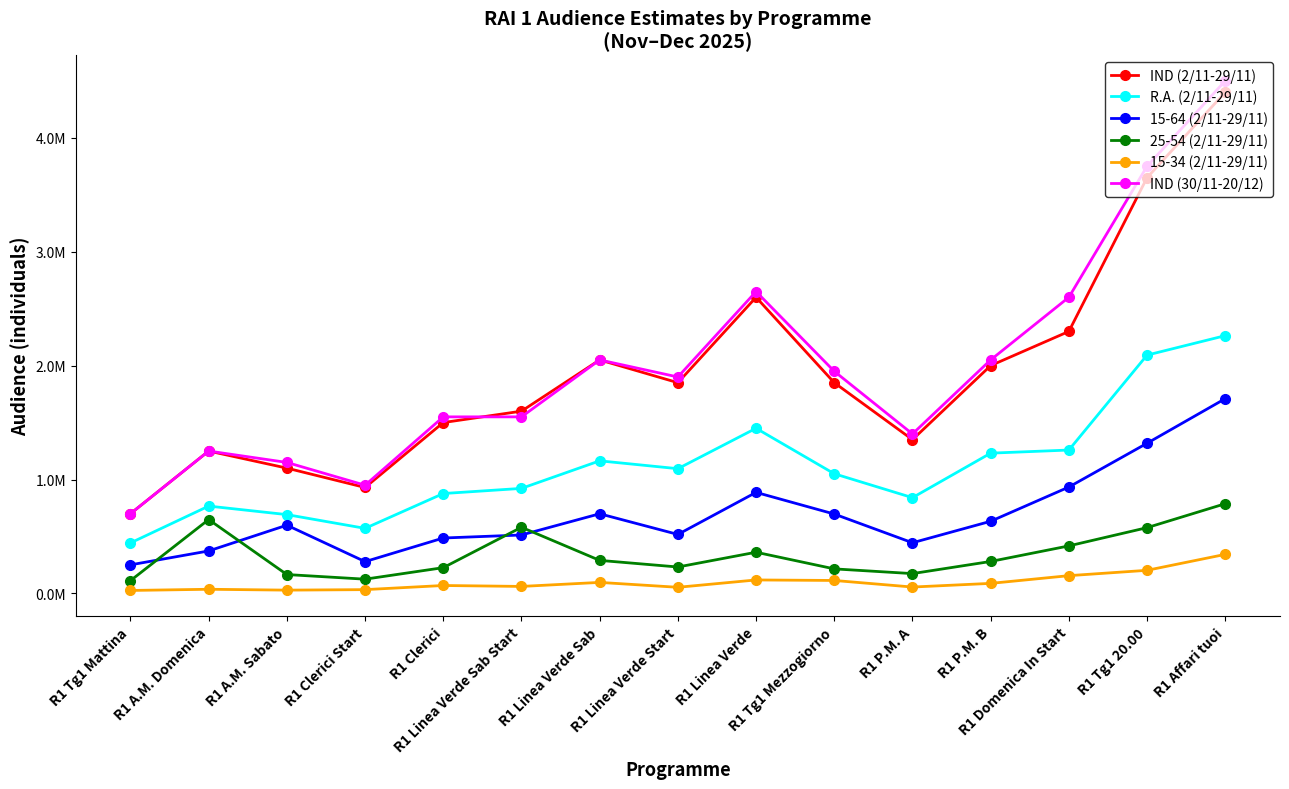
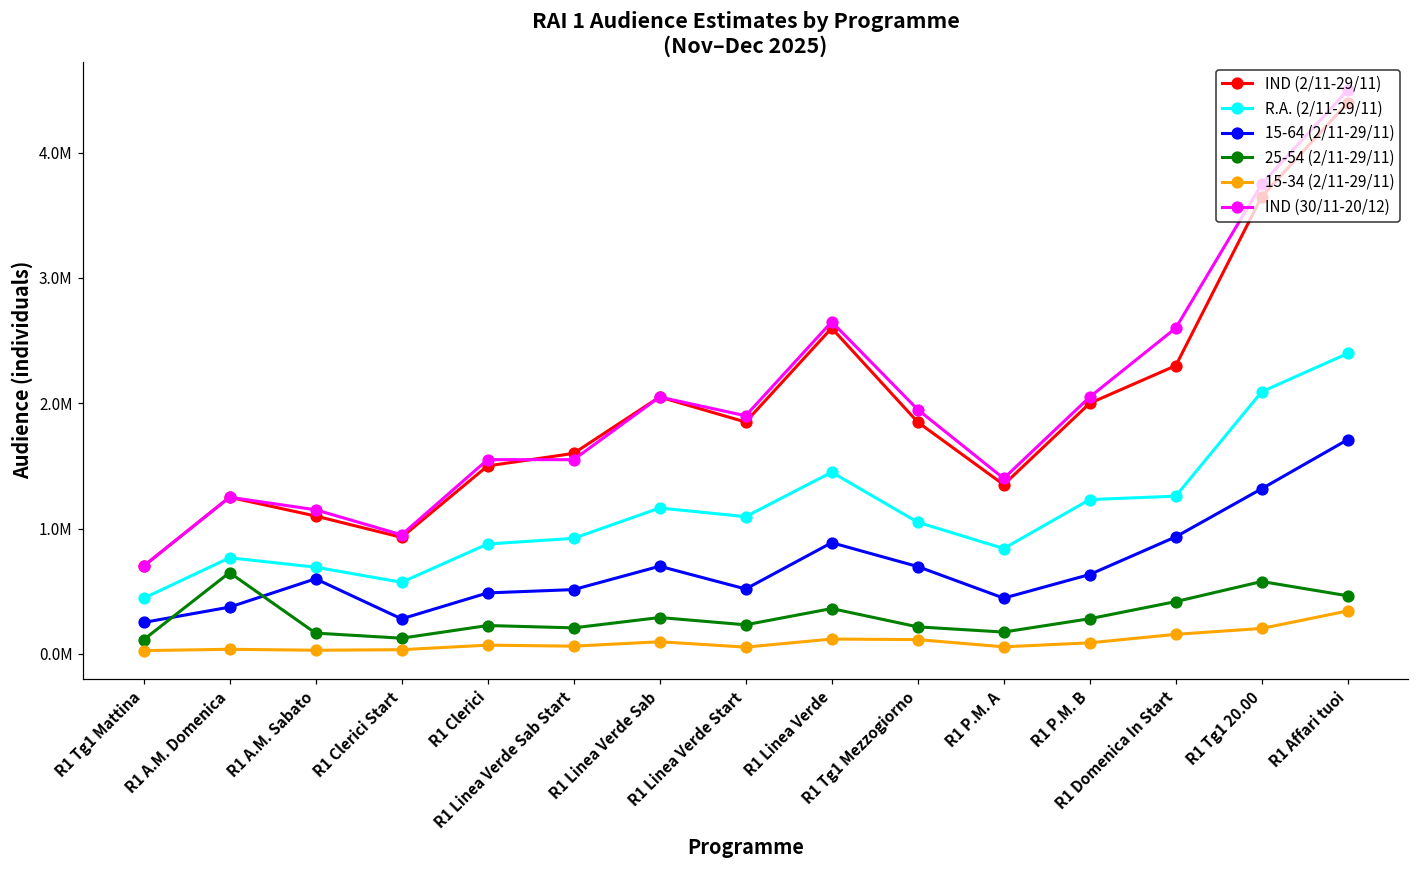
25-54 (2/11-29/11), R1 Linea Verde Sab Start: 580000 -> 210000
R.A. (2/11-29/11), R1 Affari tuoi: 2260000 -> 2400000
25-54 (2/11-29/11), R1 Affari tuoi: 790000 -> 460000
